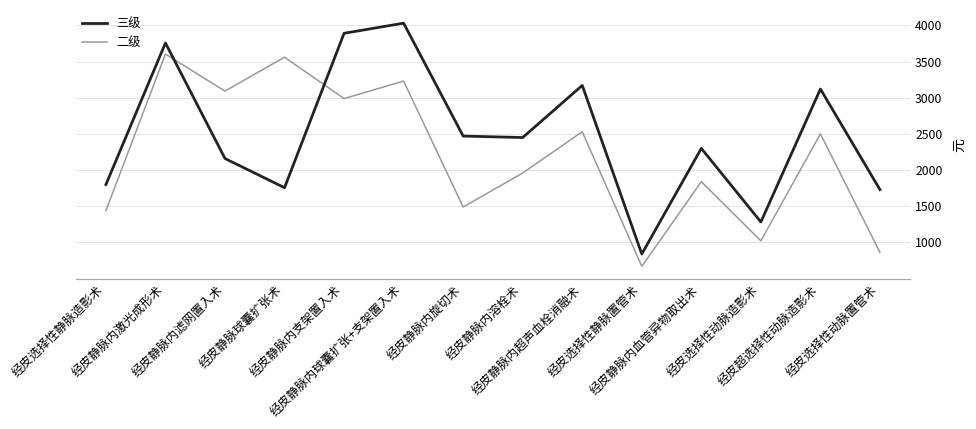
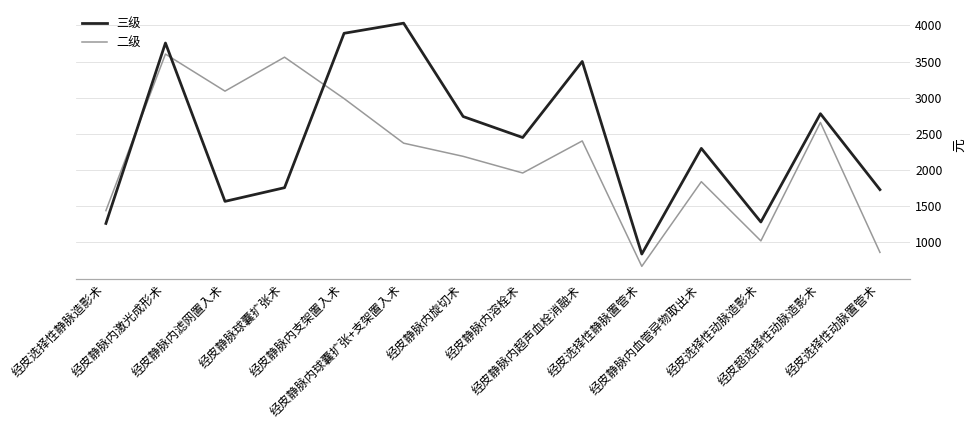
三级, 经皮选择性静脉造影术: 1800 -> 1300
三级, 经皮静脉内滤网置入术: 2200 -> 1600
二级, 经皮静脉内球囊扩张+支架置入术: 3200 -> 2400
三级, 经皮静脉内旋切术: 2500 -> 2700
二级, 经皮静脉内旋切术: 1500 -> 2200
三级, 经皮静脉内超声血栓消融术: 3200 -> 3500
二级, 经皮静脉内超声血栓消融术: 2500 -> 2400
三级, 经皮超选择性动脉造影术: 3100 -> 2800
二级, 经皮超选择性动脉造影术: 2500 -> 2700
